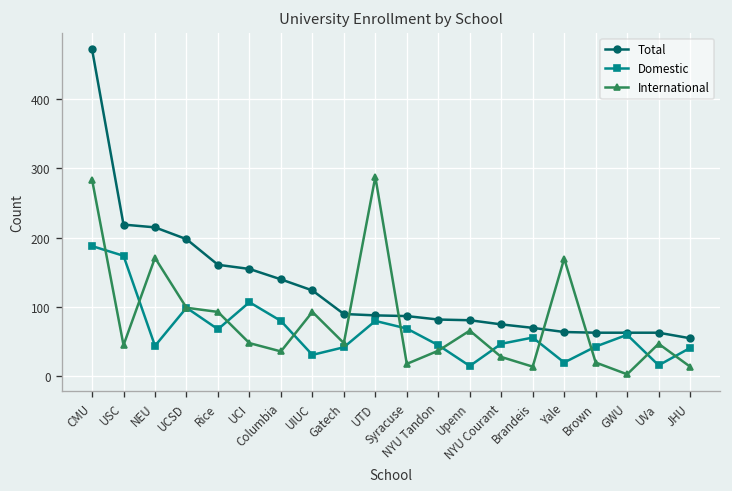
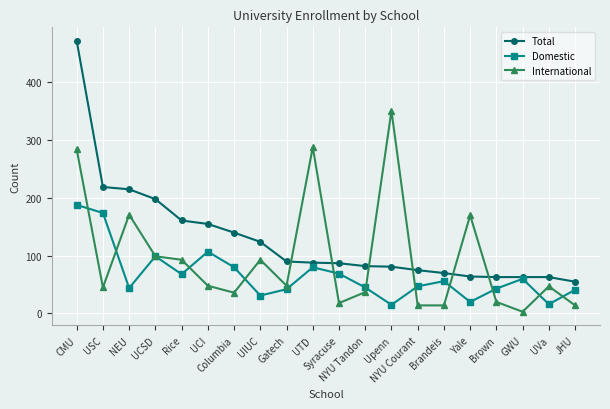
International, Upenn: 70 -> 350
International, NYU Courant: 30 -> 10
